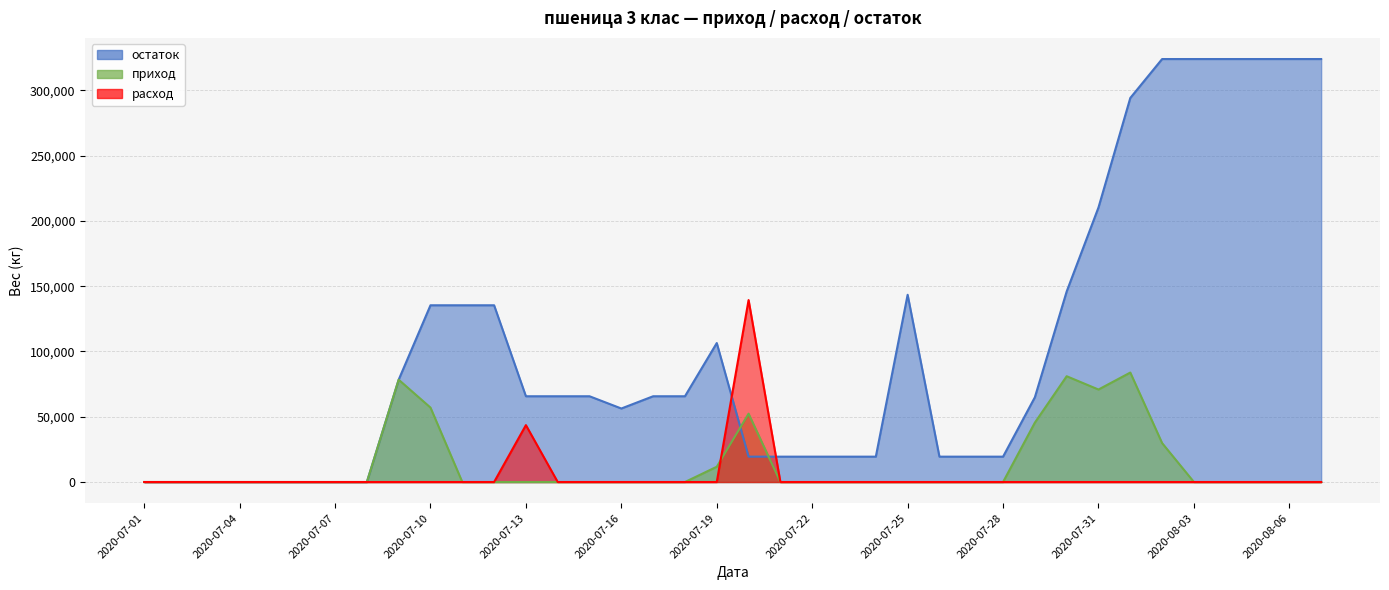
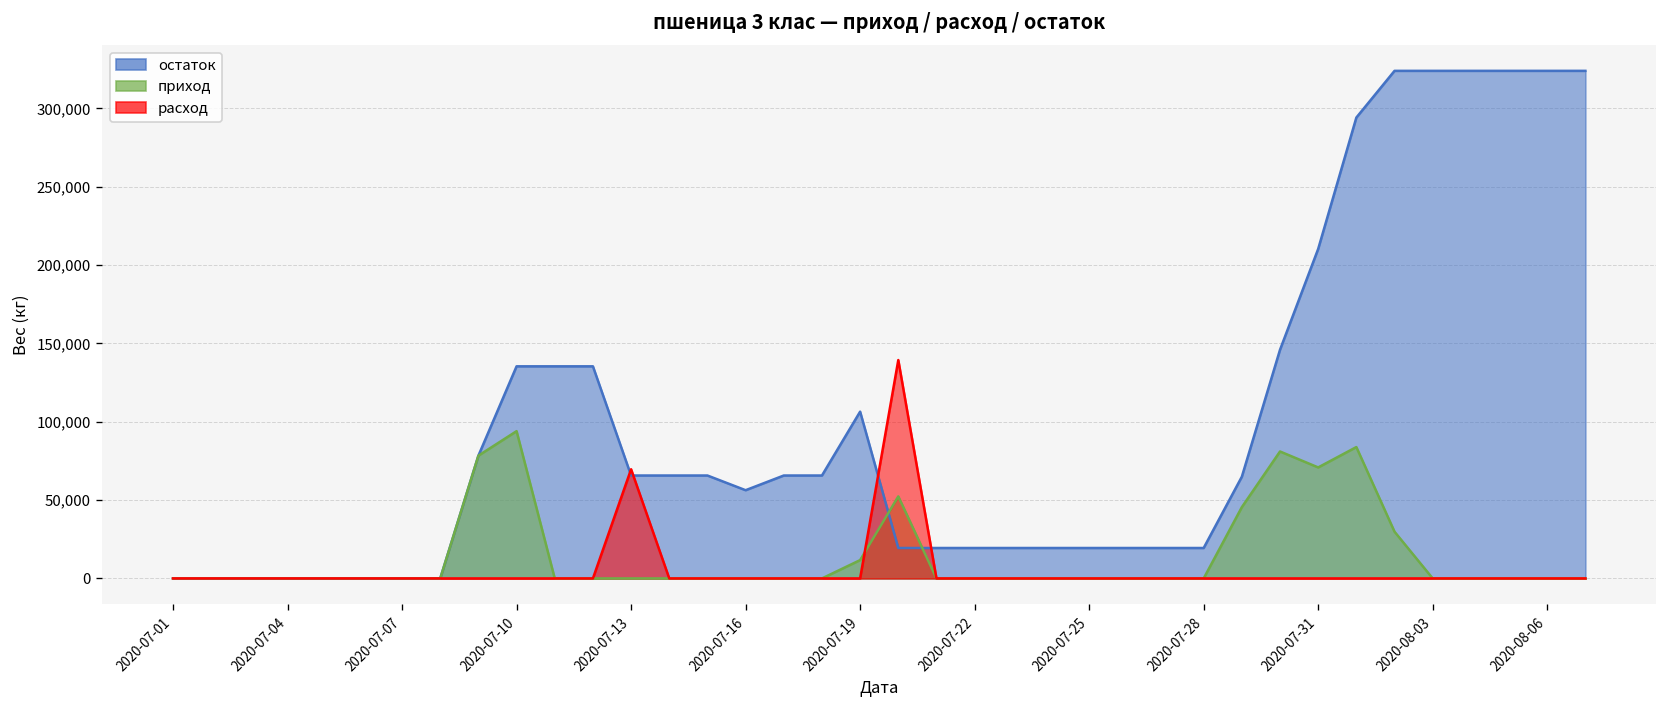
приход, 2020-07-10: 57,000 -> 94,000
расход, 2020-07-13: 44,000 -> 70,000
остаток, 2020-07-25: 143,000 -> 19,000
